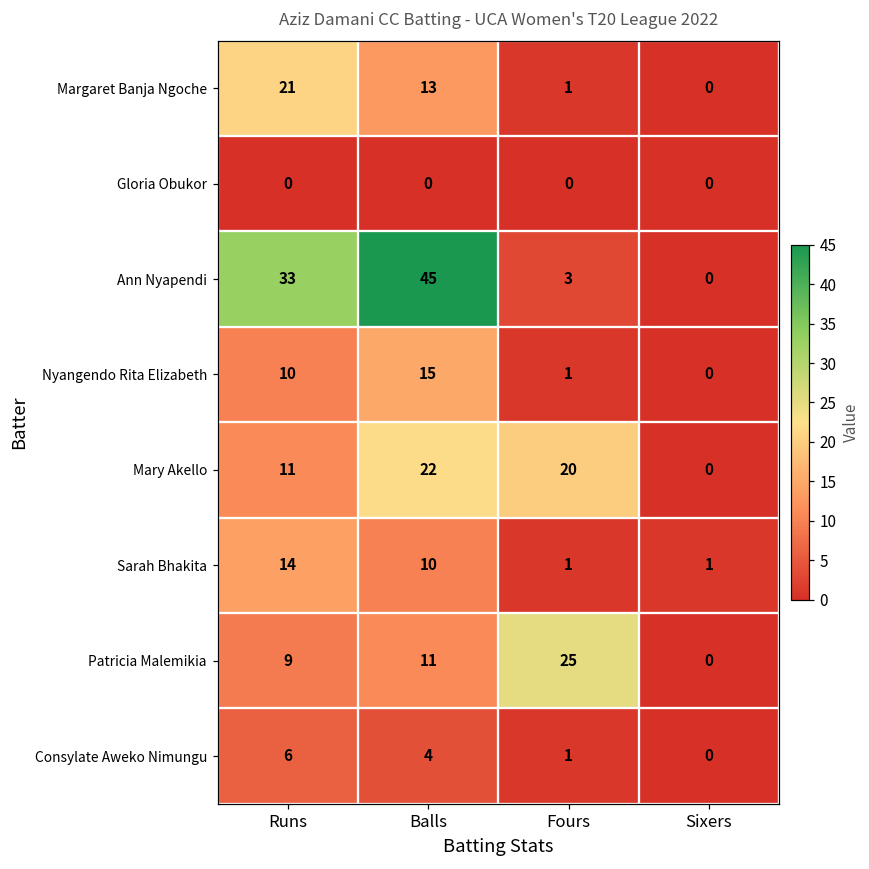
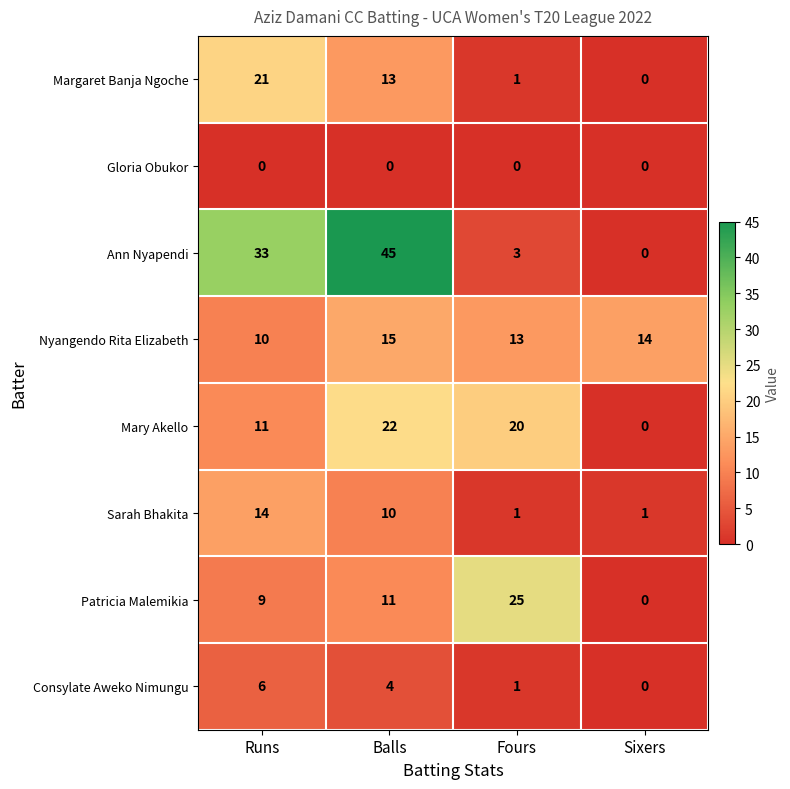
Nyangendo Rita Elizabeth, Fours: 1 -> 13
Nyangendo Rita Elizabeth, Sixers: 0 -> 14
